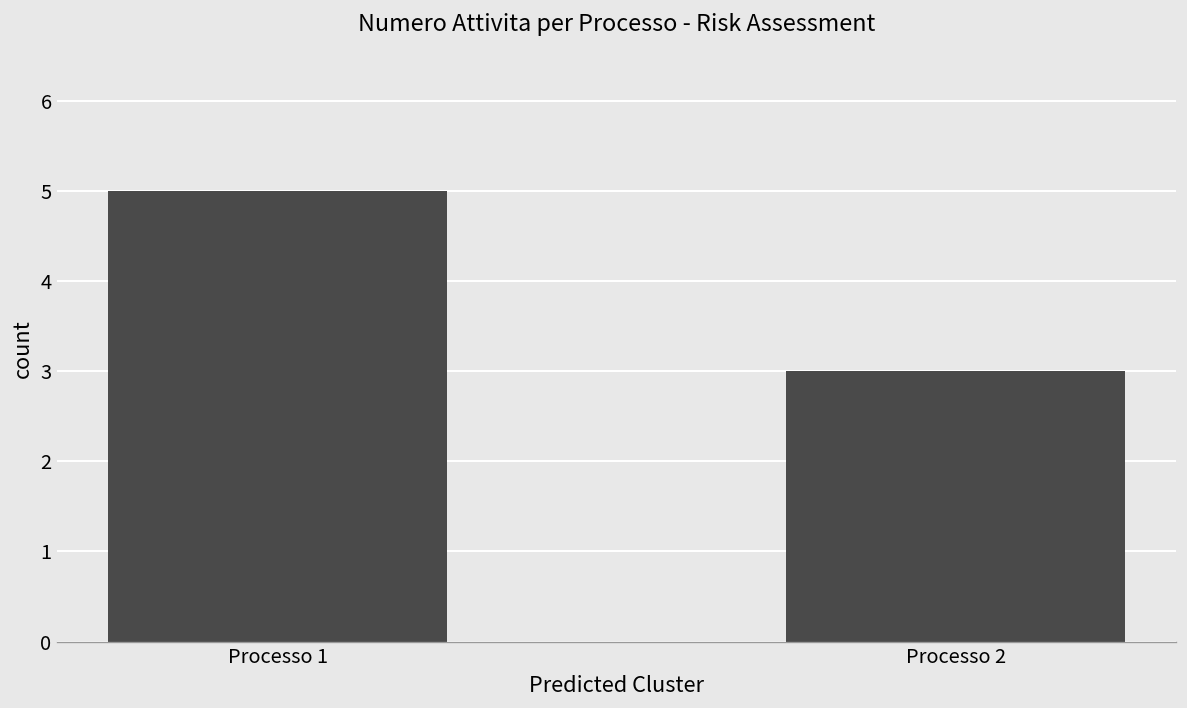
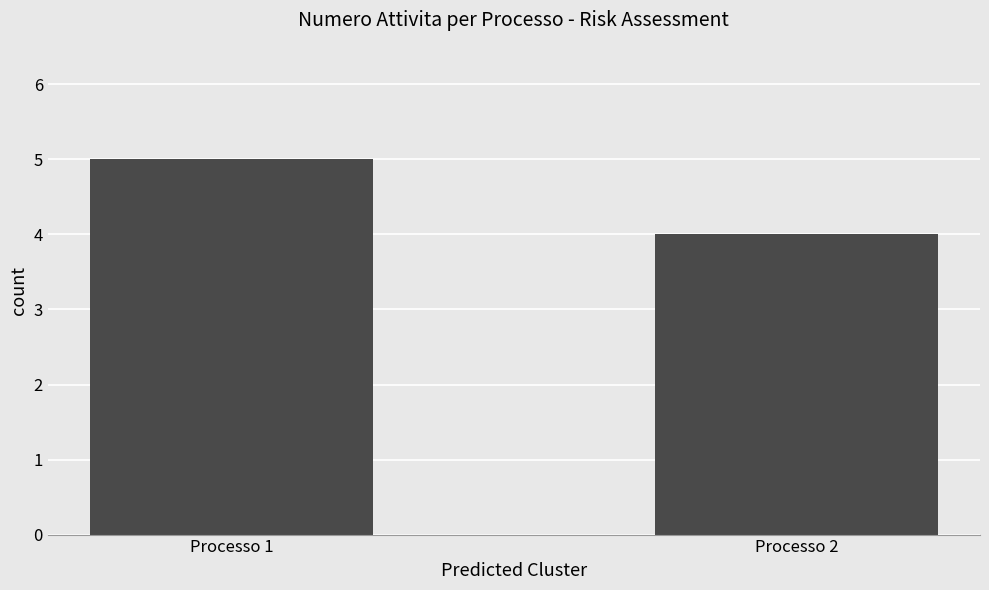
Processo 2: 3 -> 4
